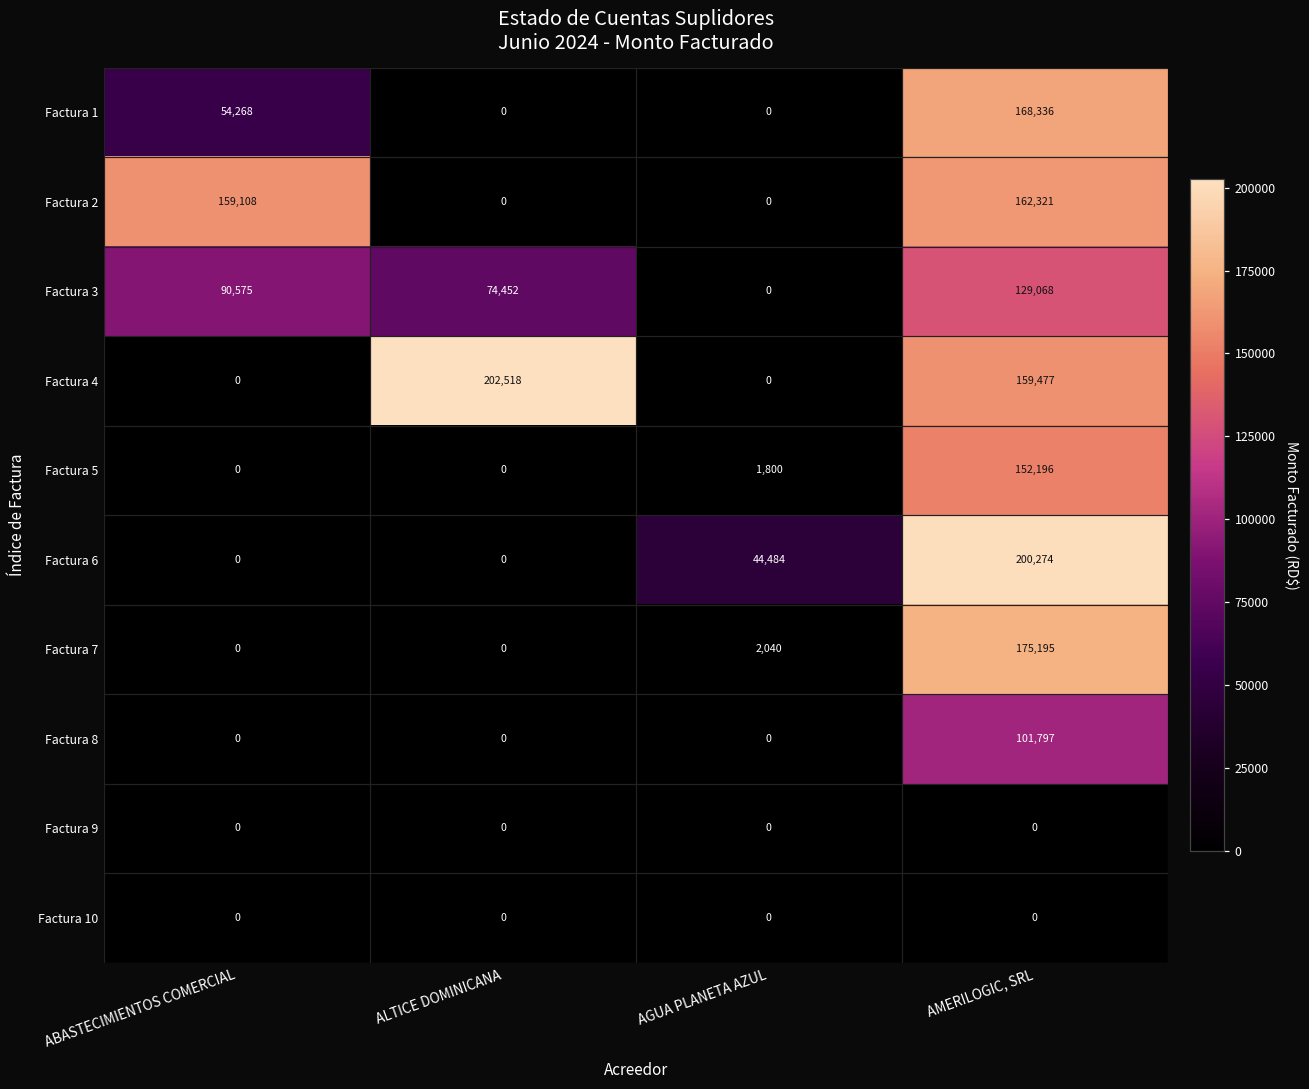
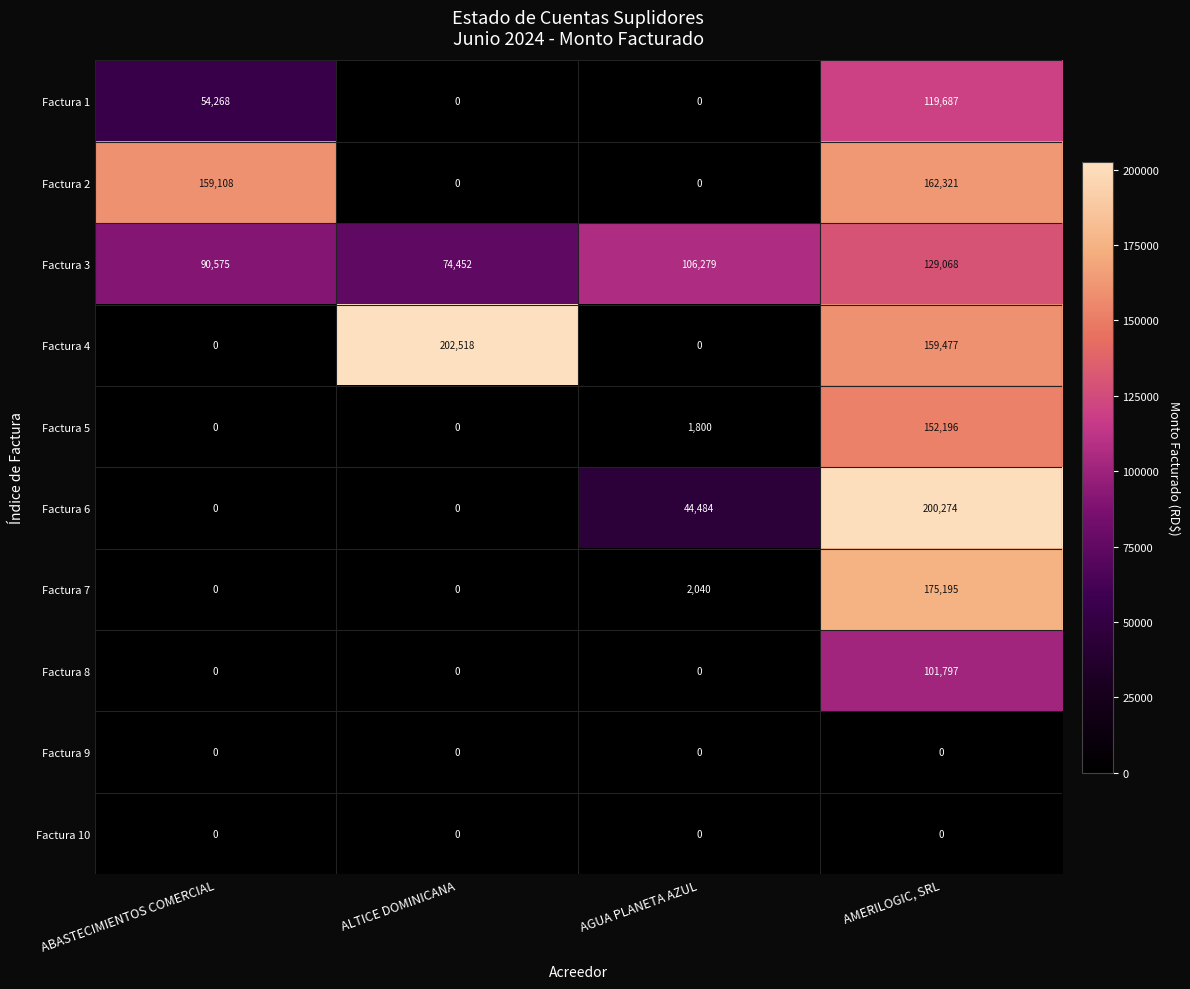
Factura 1, AMERILOGIC, SRL: 168,336 -> 119,687
Factura 3, AGUA PLANETA AZUL: 0 -> 106,279
